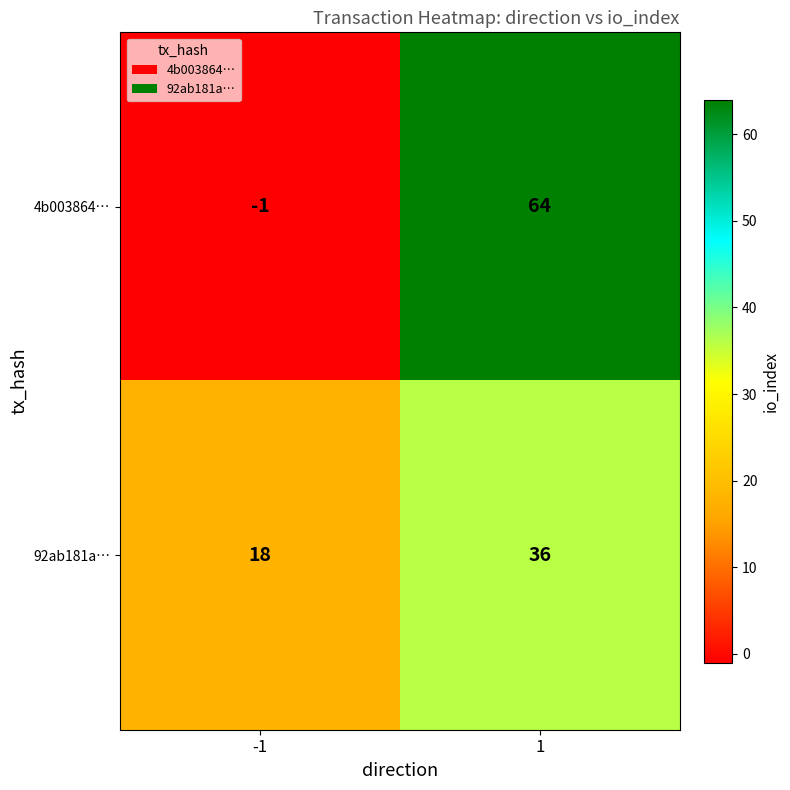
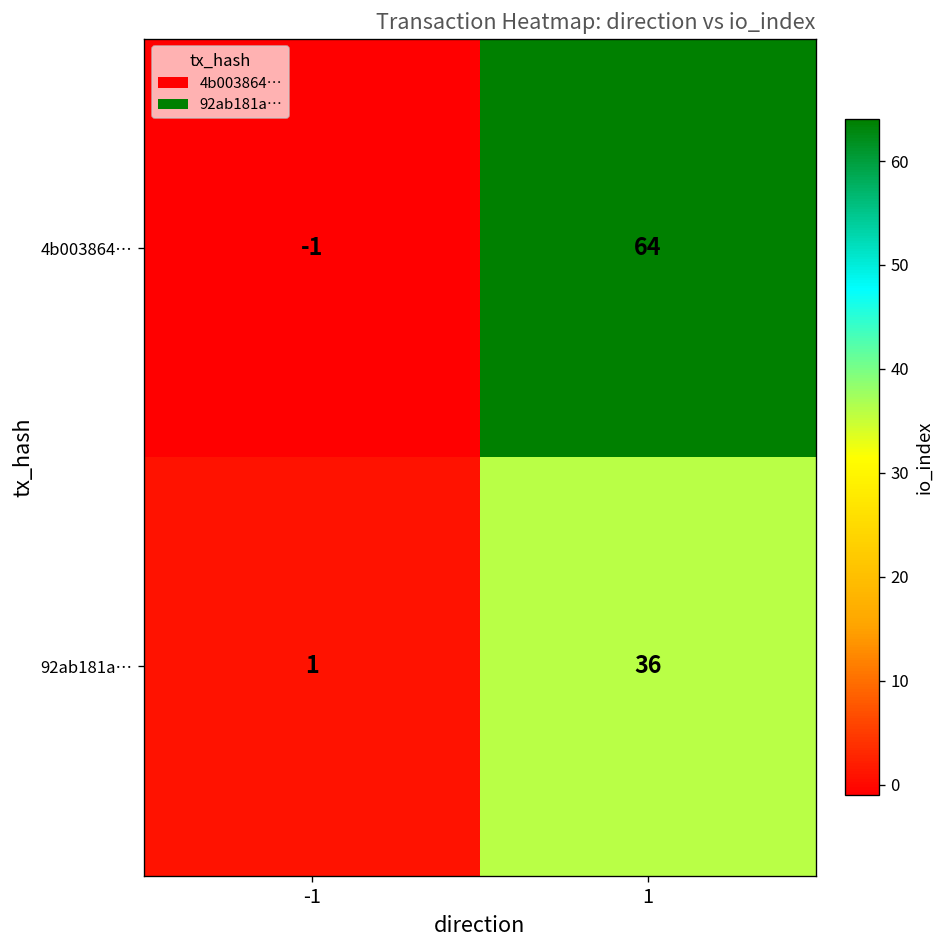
92ab181a…, -1: 18 -> 1
